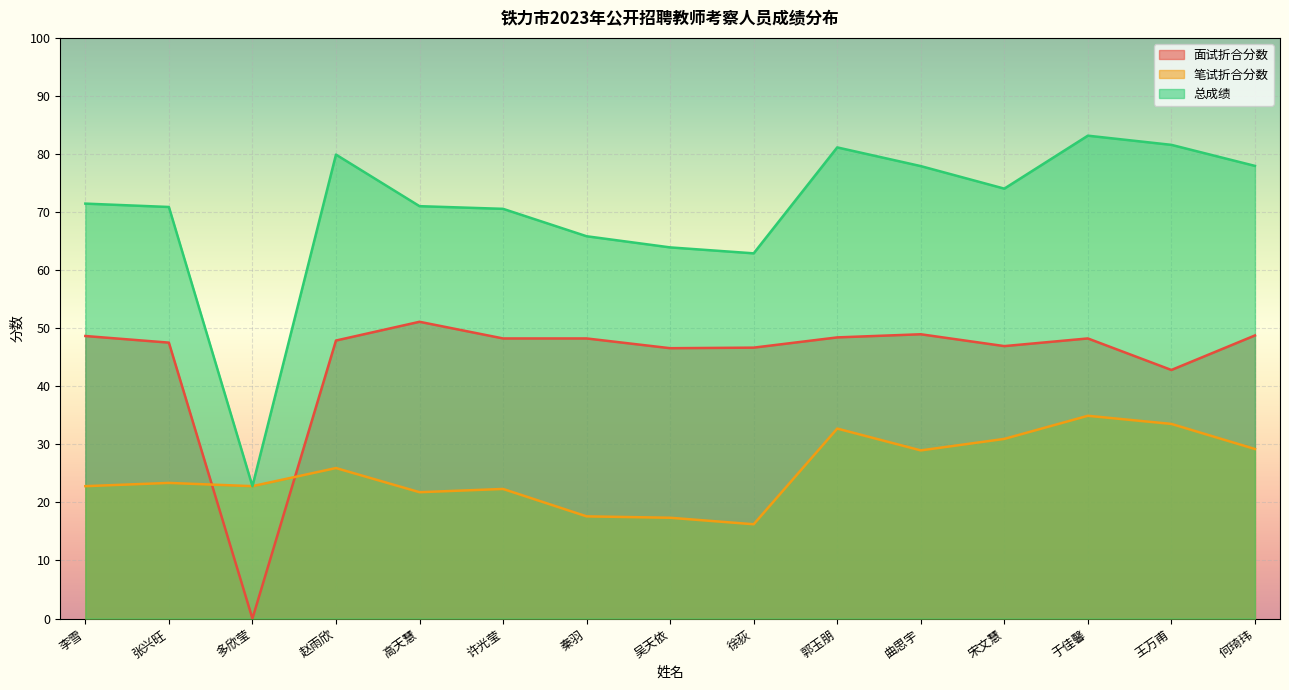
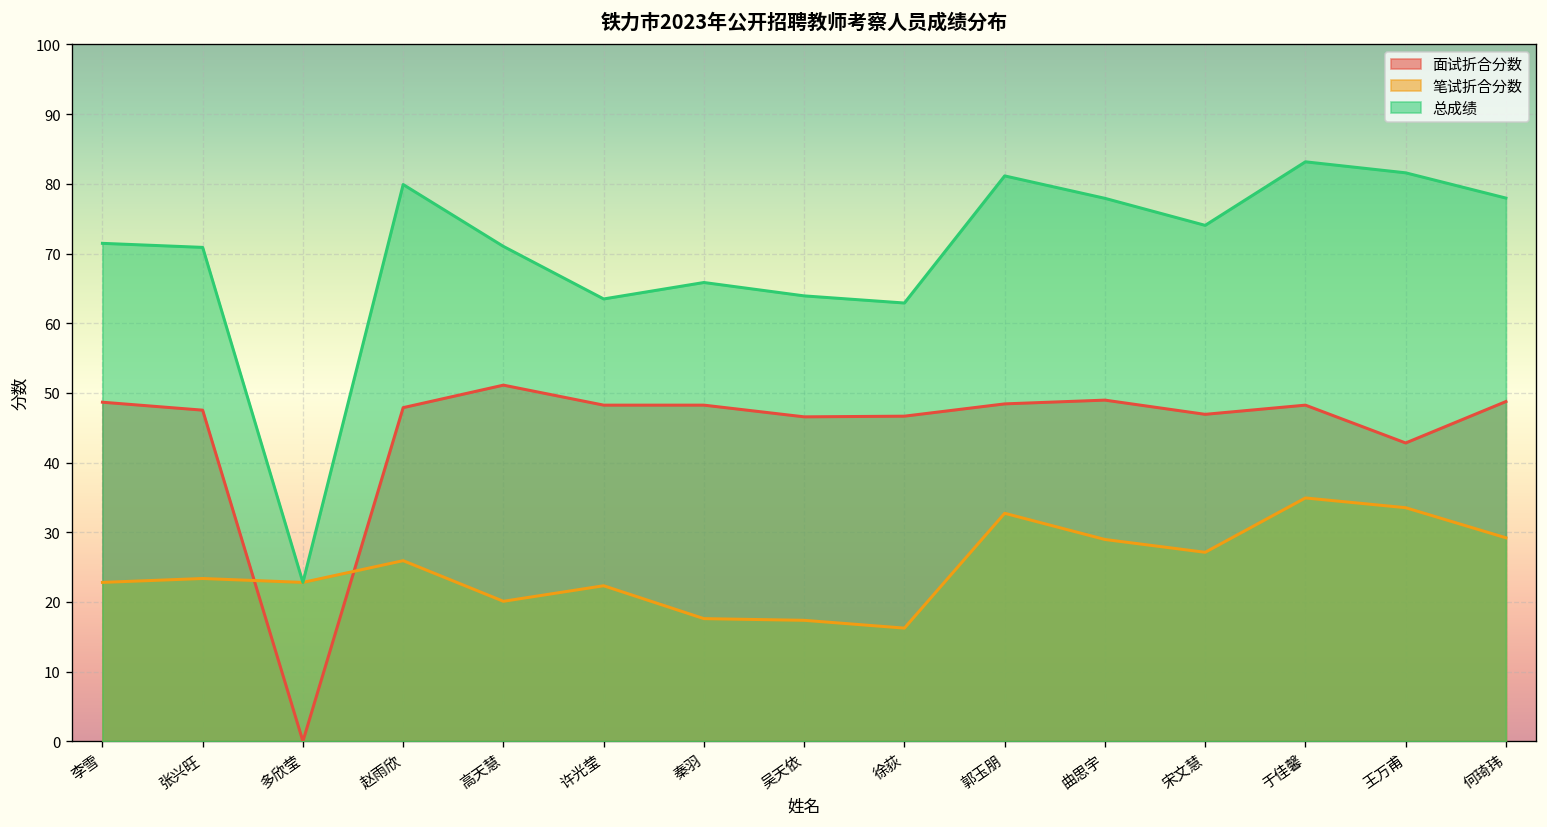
笔试折合分数, 高天慧: 22 -> 20
总成绩, 许光莹: 71 -> 63
笔试折合分数, 宋文慧: 31 -> 27
